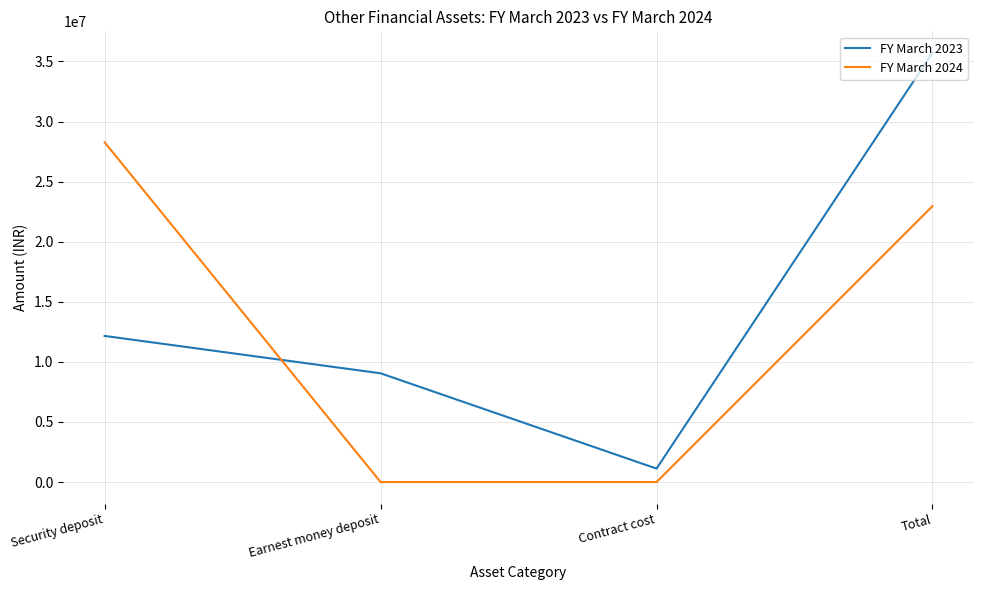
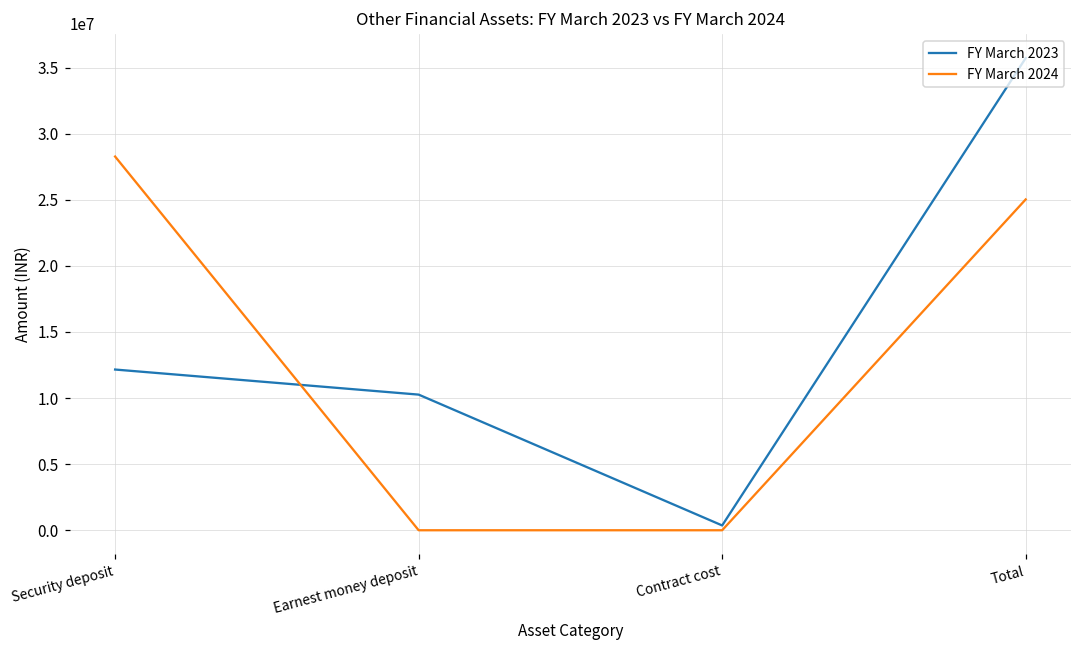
FY March 2023, Earnest money deposit: 9100000 -> 10300000
FY March 2023, Contract cost: 1100000 -> 400000
FY March 2024, Total: 23000000 -> 25000000
